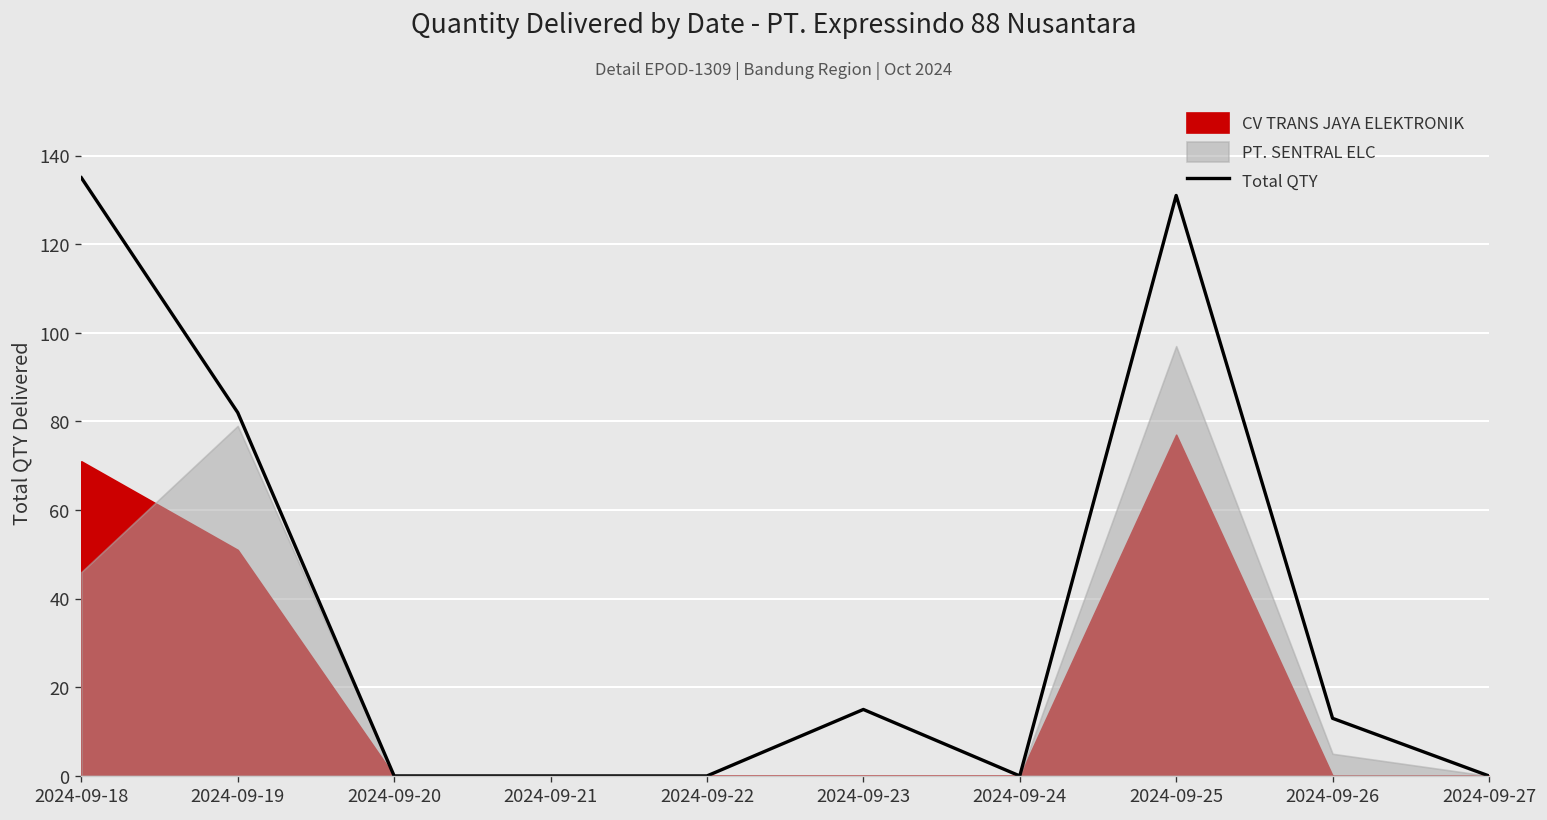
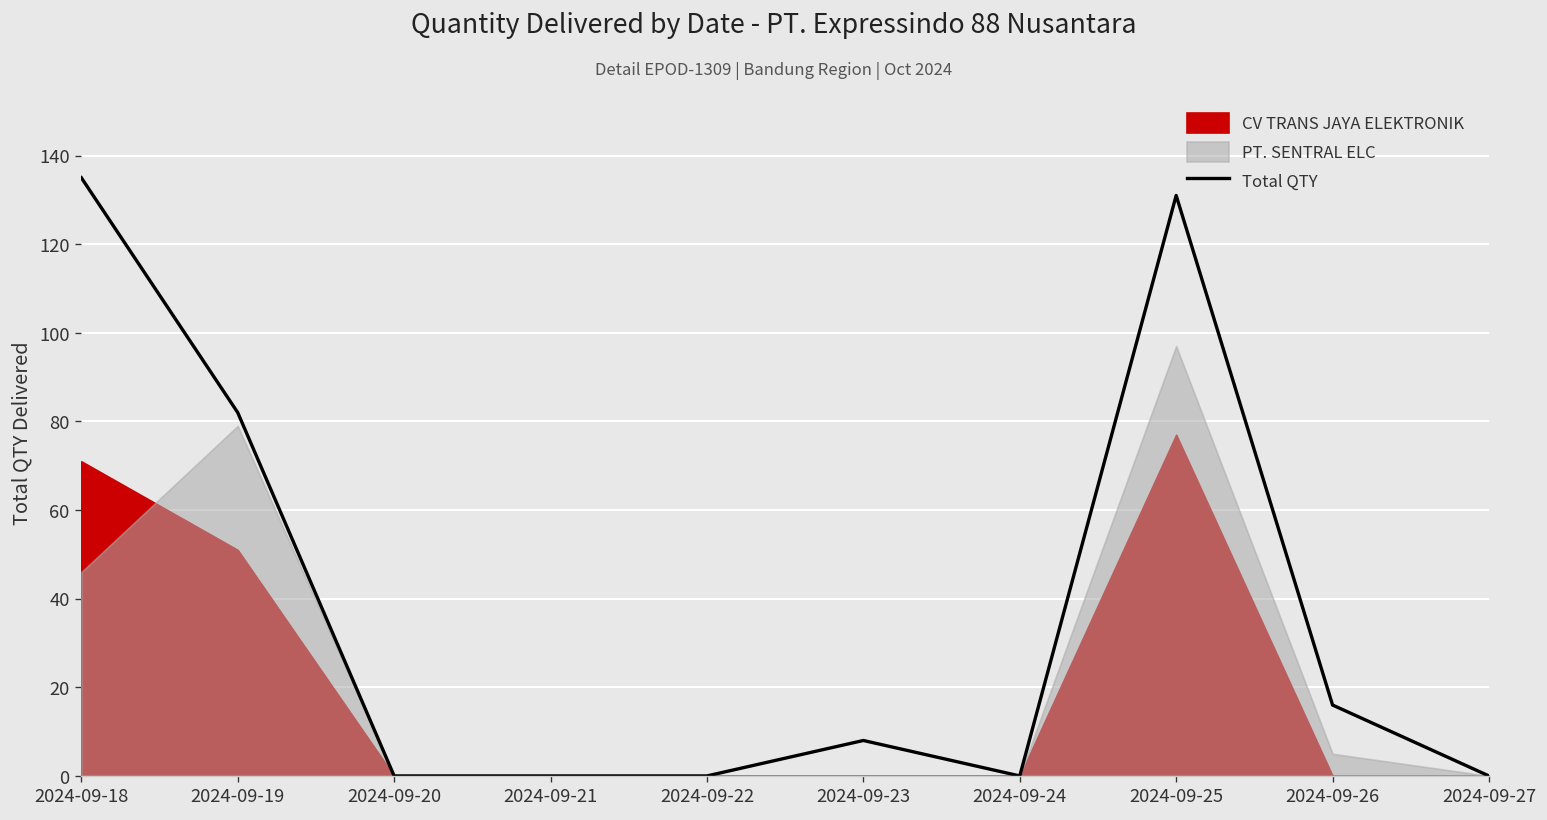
Total QTY, 2024-09-23: 15 -> 8
Total QTY, 2024-09-26: 13 -> 16
